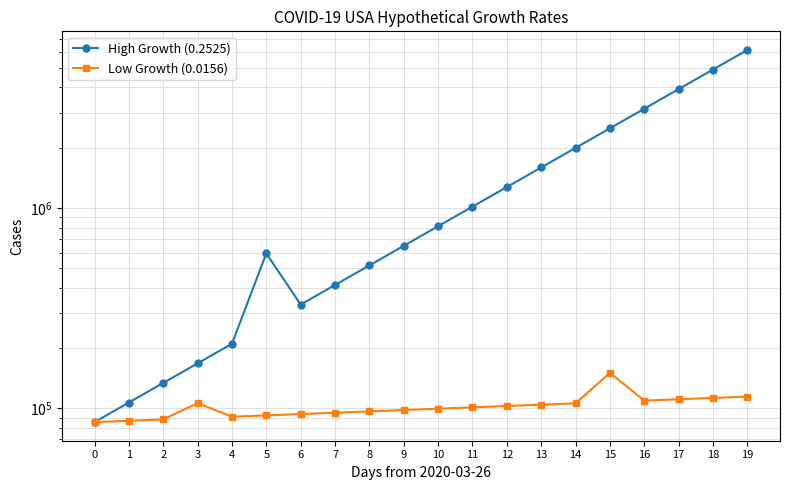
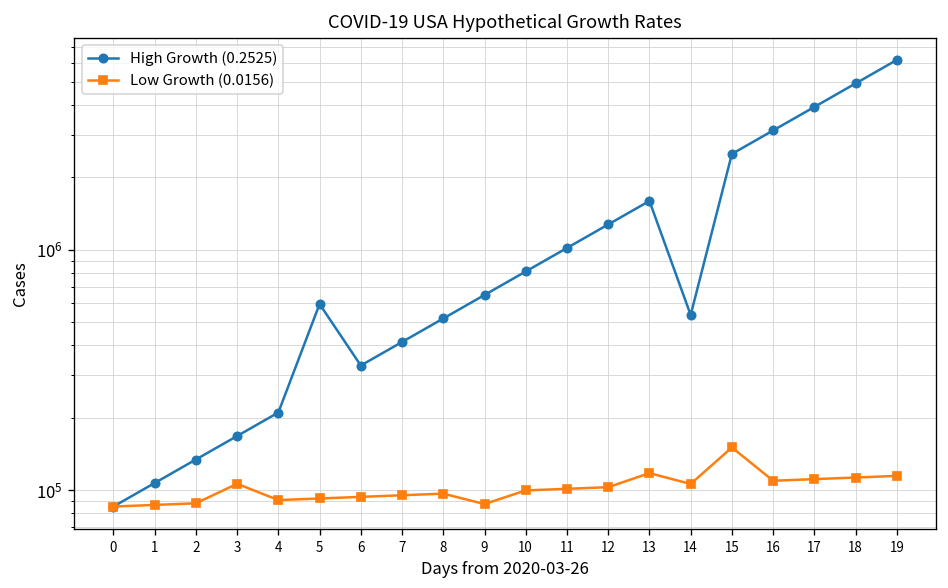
Low Growth (0.0156), 9: 100000 -> 90000
Low Growth (0.0156), 13: 100000 -> 120000
High Growth (0.2525), 14: 2000000 -> 540000
